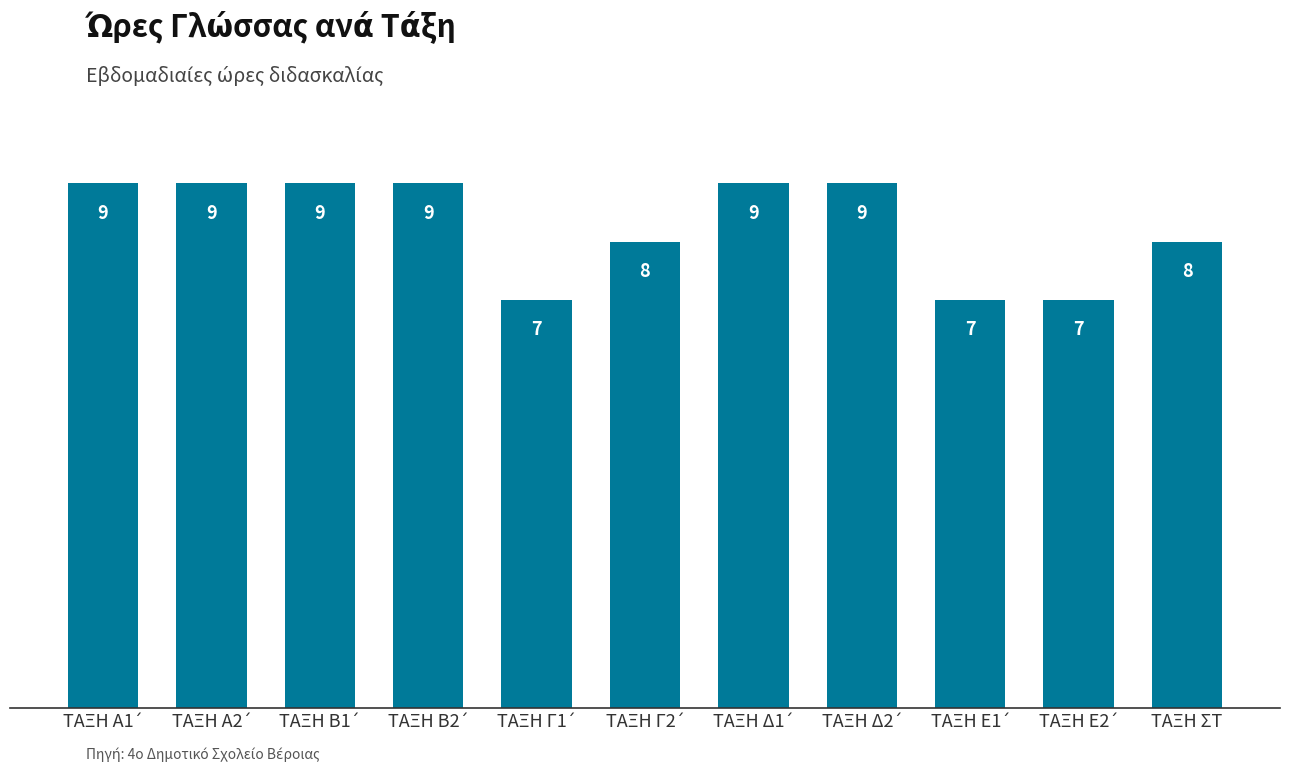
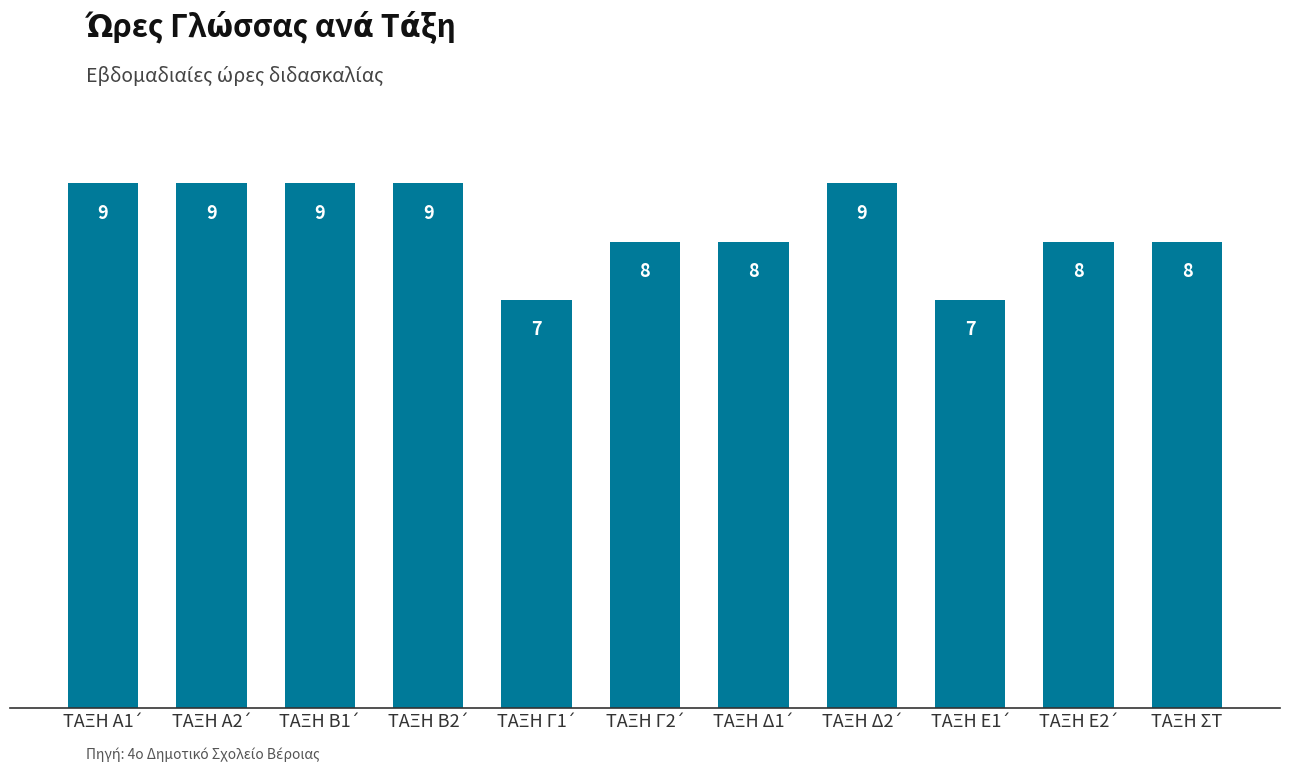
ΤΑΞΗ Δ1΄: 9 -> 8
ΤΑΞΗ Ε2΄: 7 -> 8
